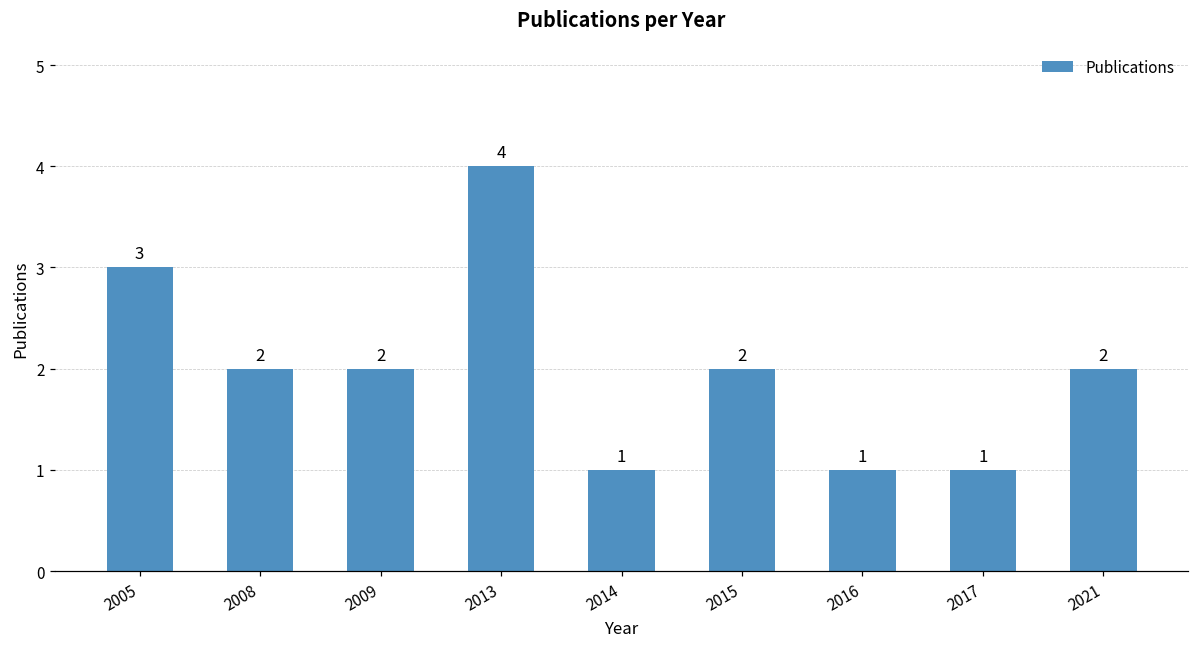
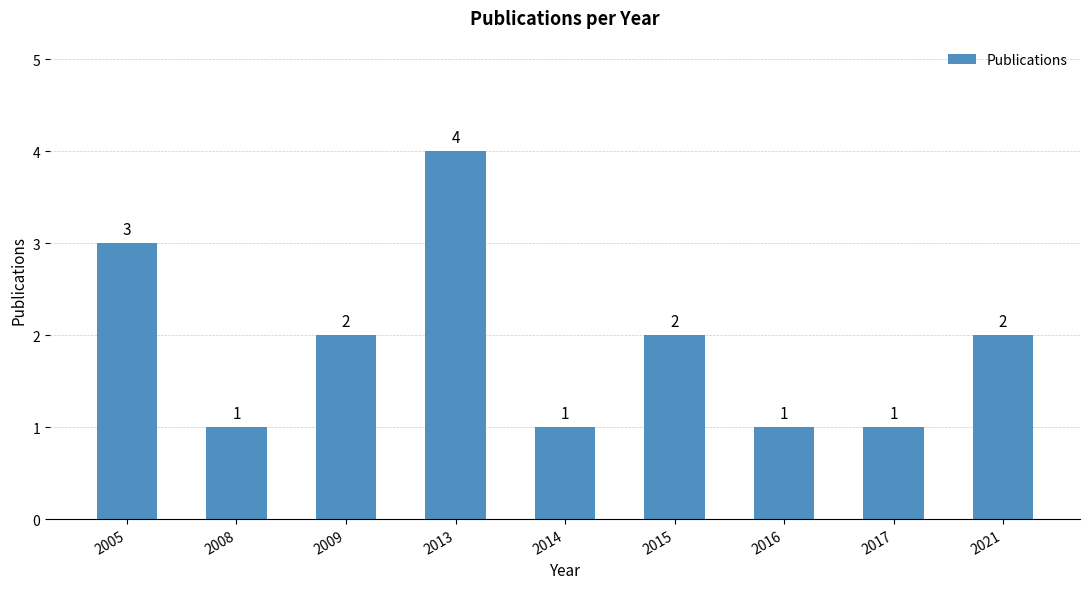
2008: 2 -> 1
